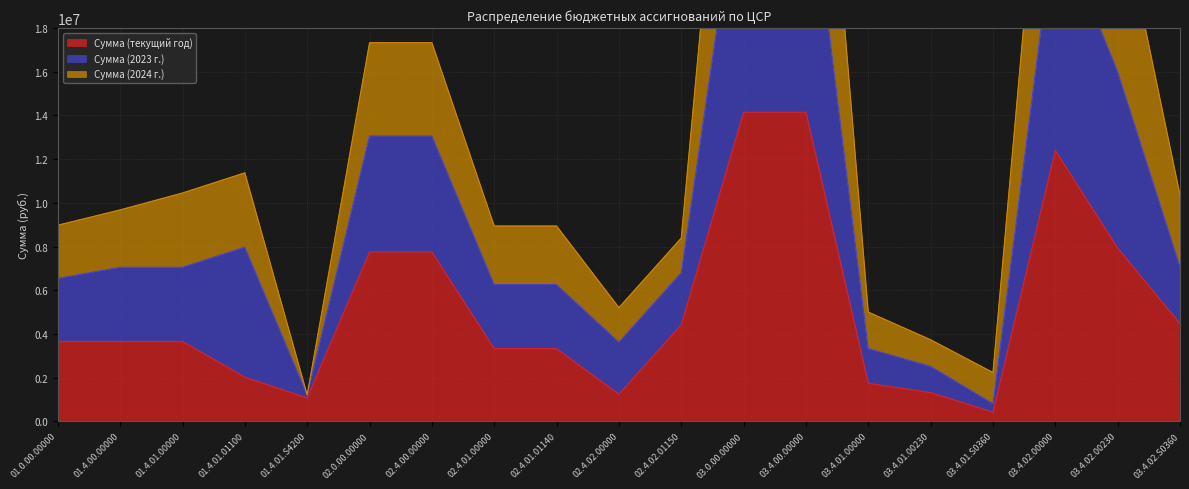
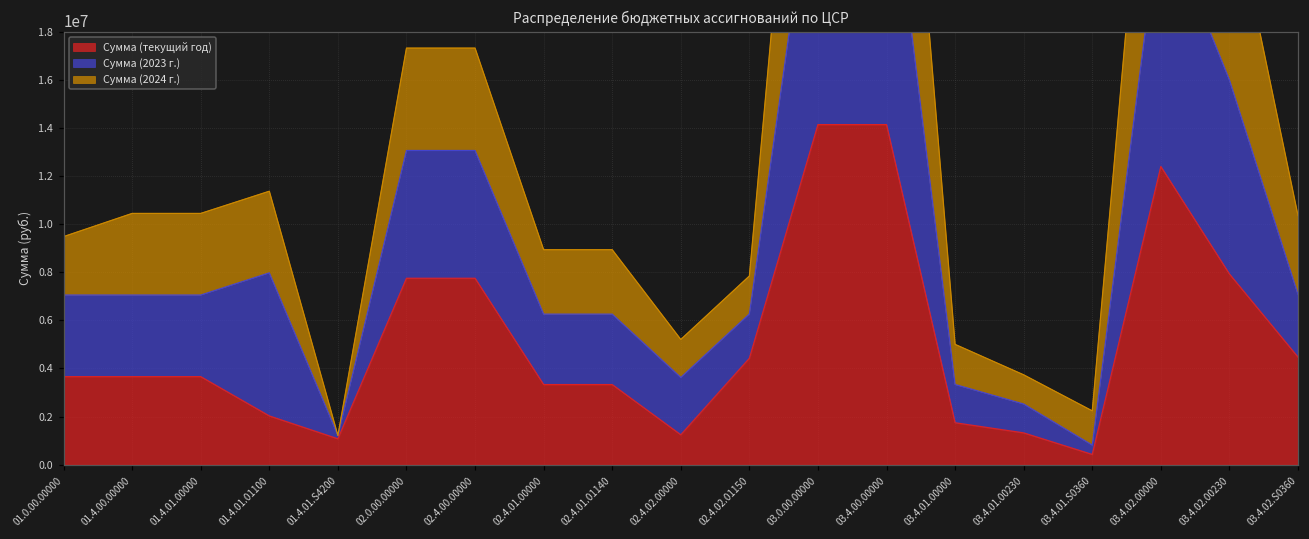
Сумма (2023 г.), 01.0.00.00000: 2900000 -> 3400000
Сумма (2024 г.), 01.4.00.00000: 2600000 -> 3400000
Сумма (2023 г.), 02.4.02.01150: 2400000 -> 1800000
